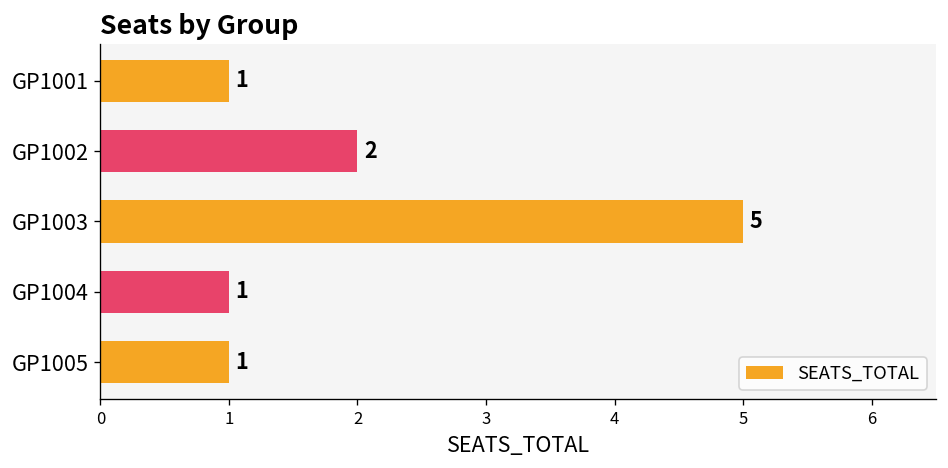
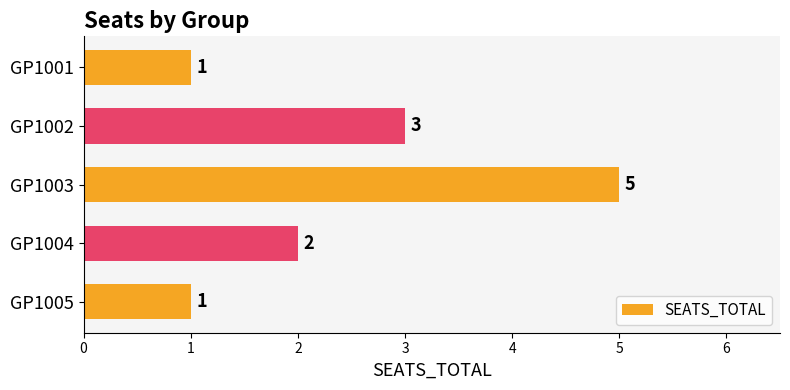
GP1002: 2 -> 3
GP1004: 1 -> 2
